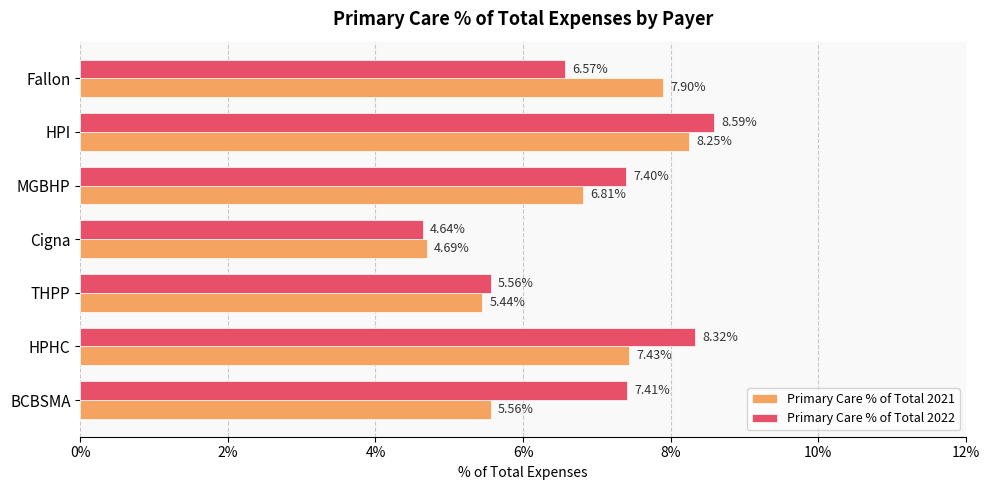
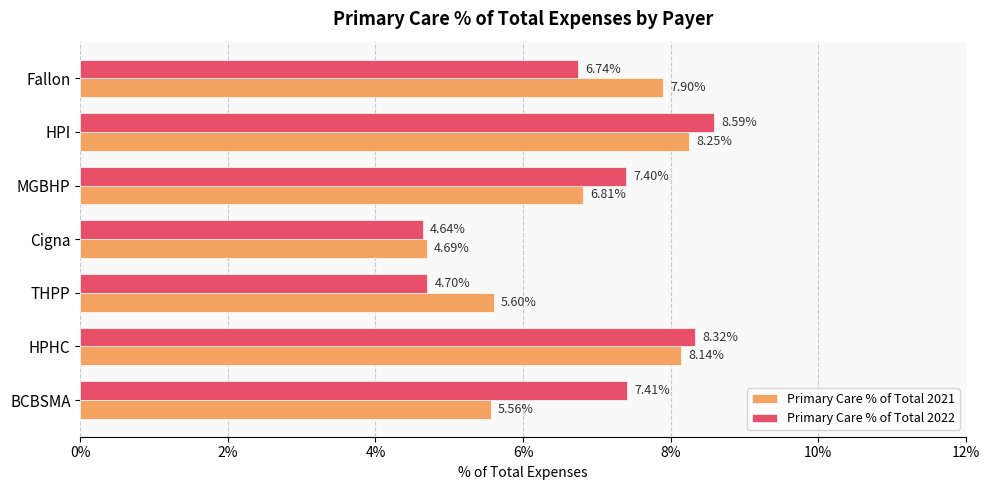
Primary Care % of Total 2022, Fallon: 6.57% -> 6.74%
Primary Care % of Total 2022, THPP: 5.56% -> 4.70%
Primary Care % of Total 2021, THPP: 5.44% -> 5.60%
Primary Care % of Total 2021, HPHC: 7.43% -> 8.14%
